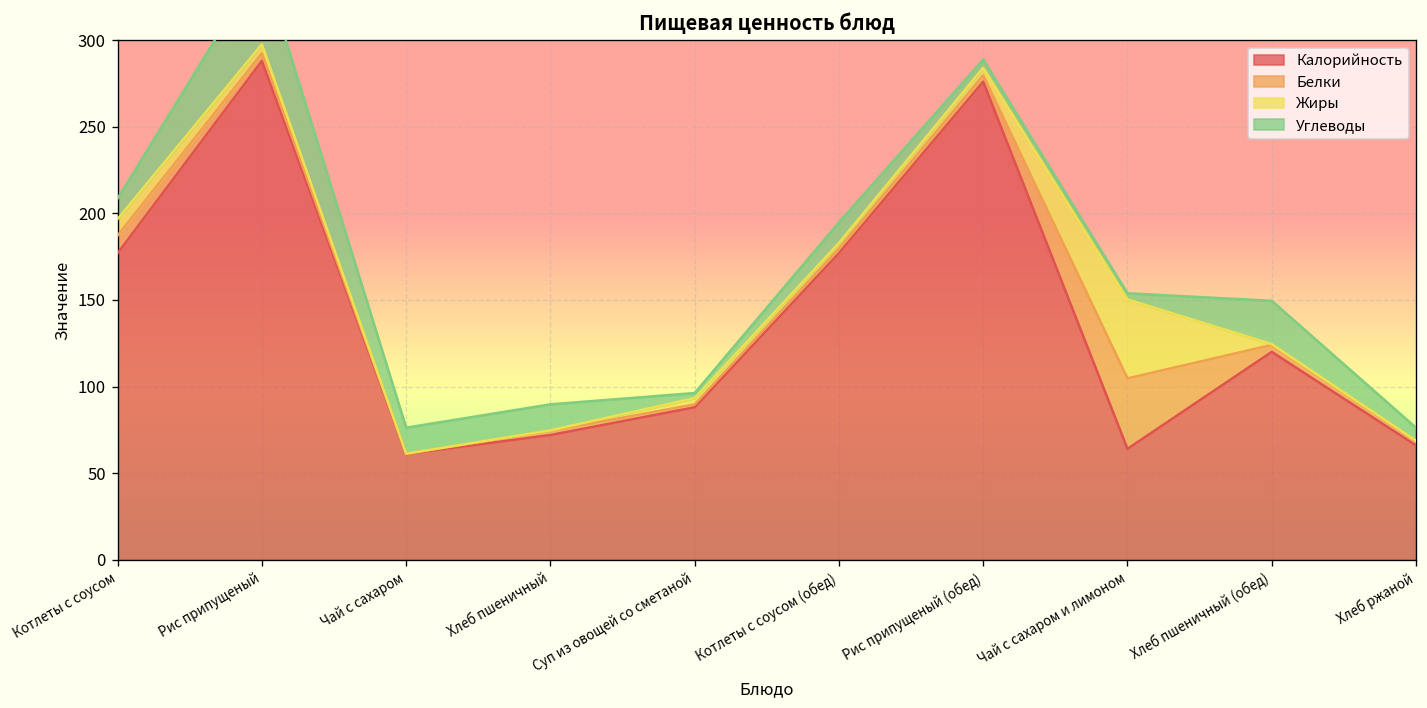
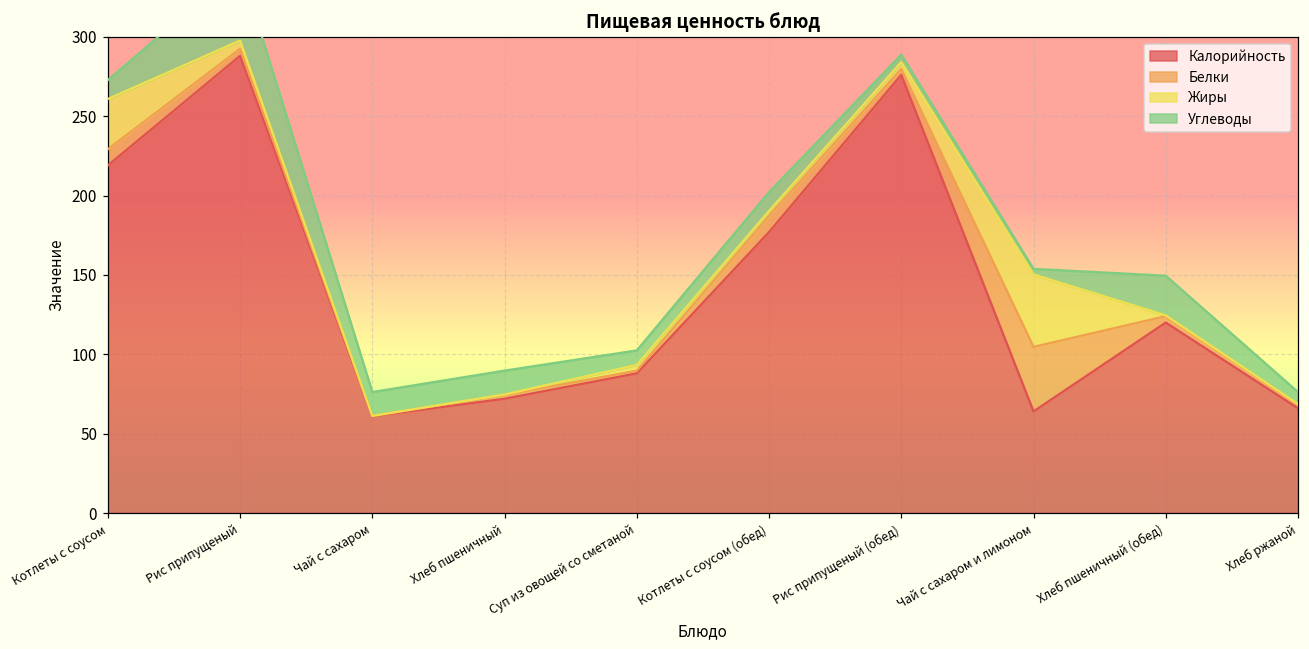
Калорийность, Котлеты с соусом: 177 -> 219
Жиры, Котлеты с соусом: 10 -> 32
Углеводы, Суп из овощей со сметаной: 3 -> 9
Белки, Котлеты с соусом (обед): 3 -> 10
